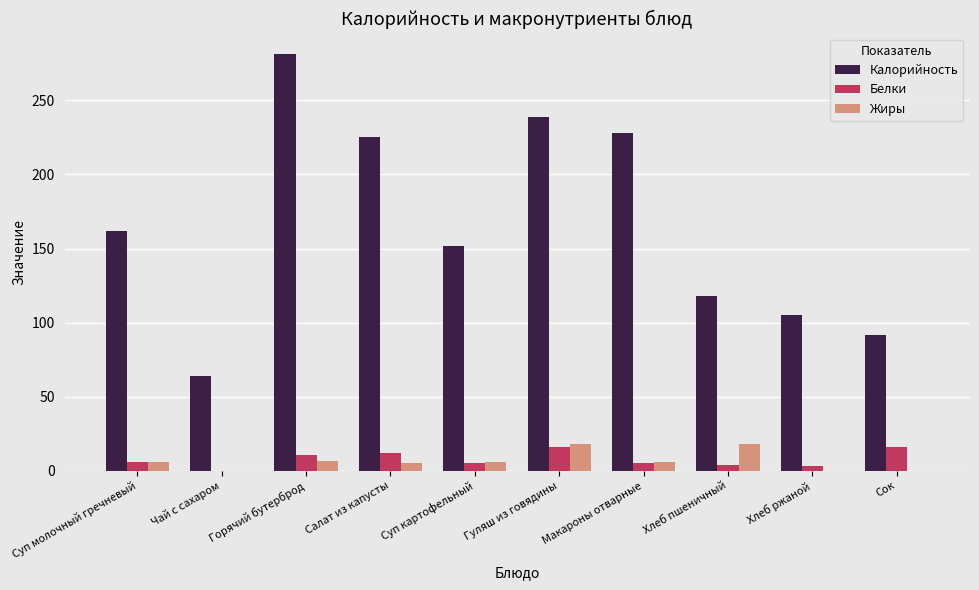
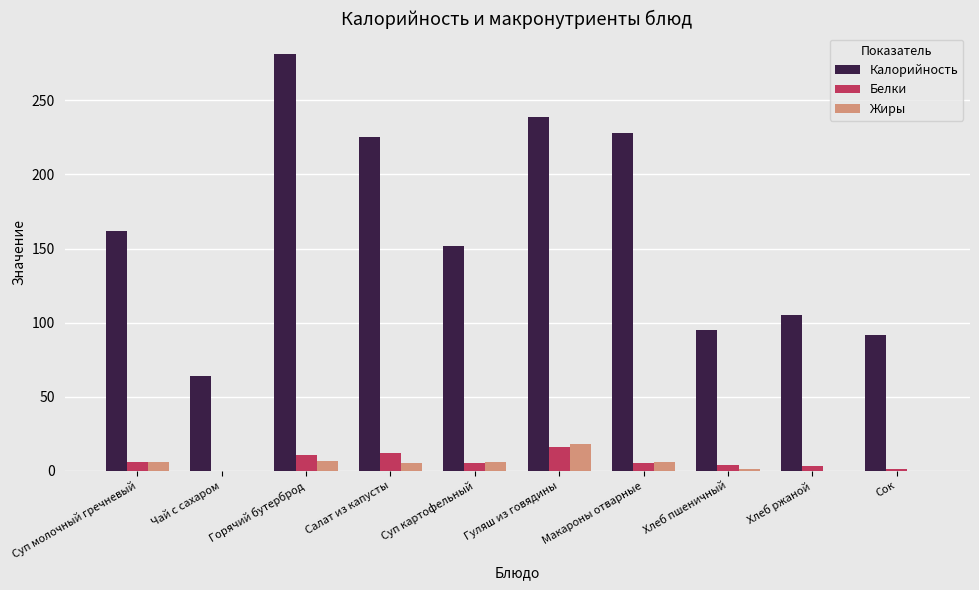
Калорийность, Хлеб пшеничный: 118 -> 95
Жиры, Хлеб пшеничный: 18 -> 1
Белки, Сок: 16 -> 1
